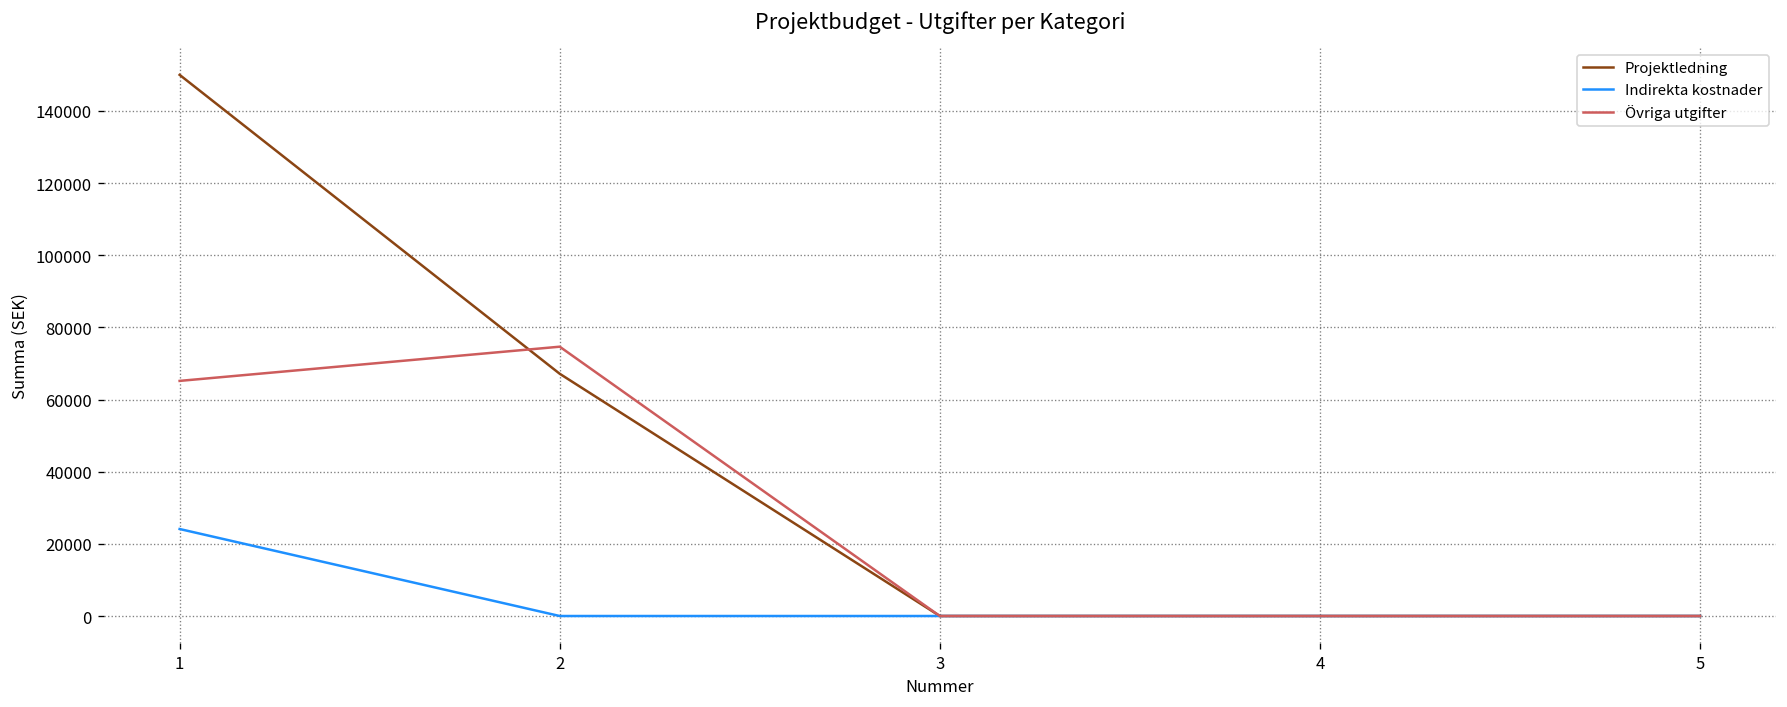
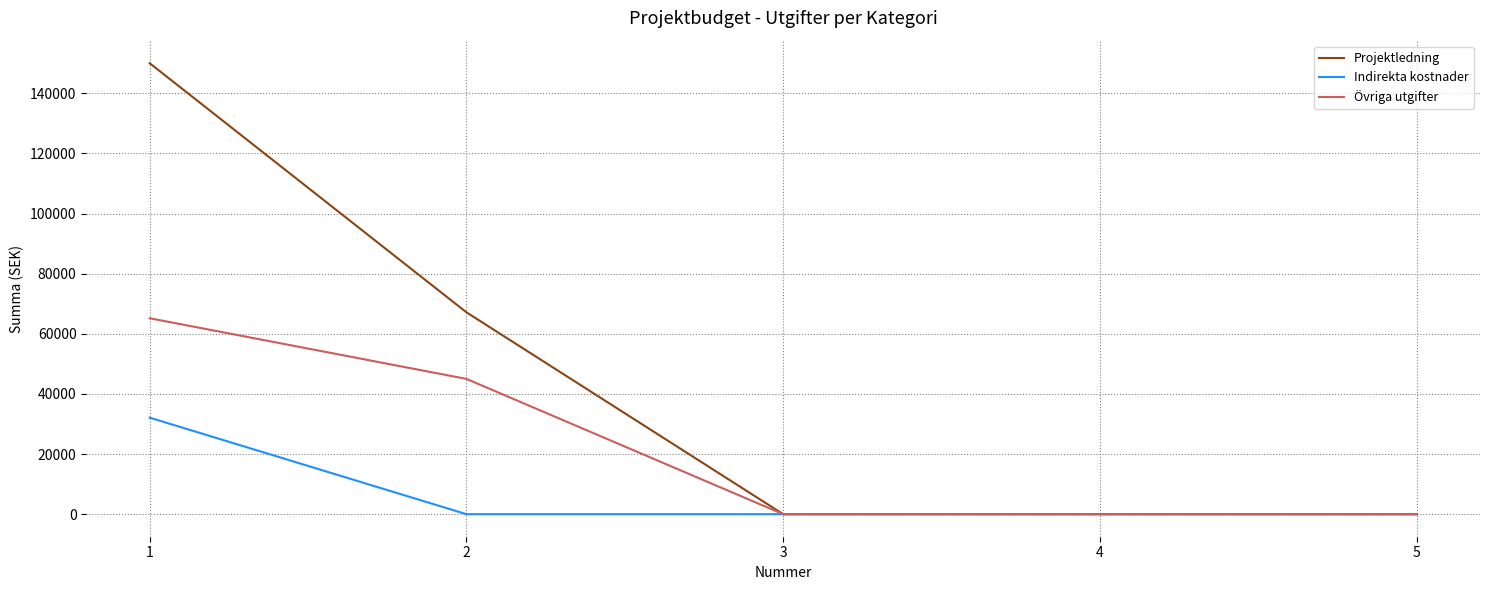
Indirekta kostnader, 1: 24000 -> 32000
Övriga utgifter, 2: 75000 -> 45000
